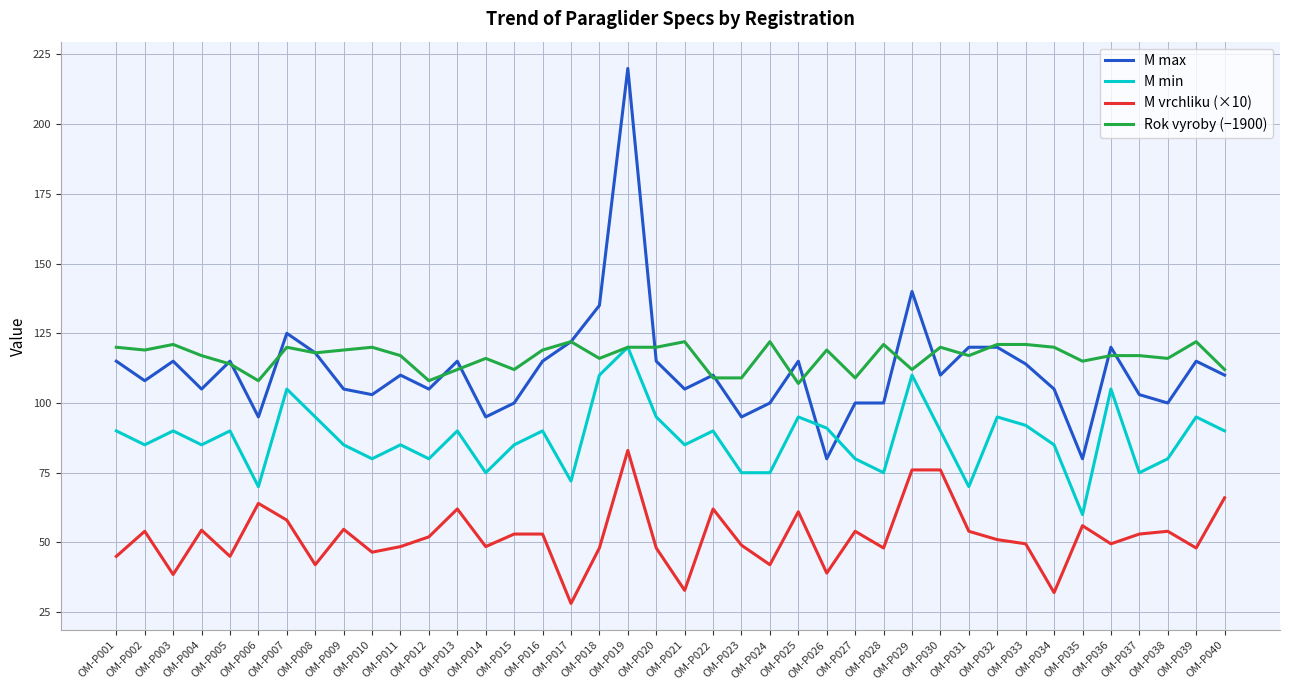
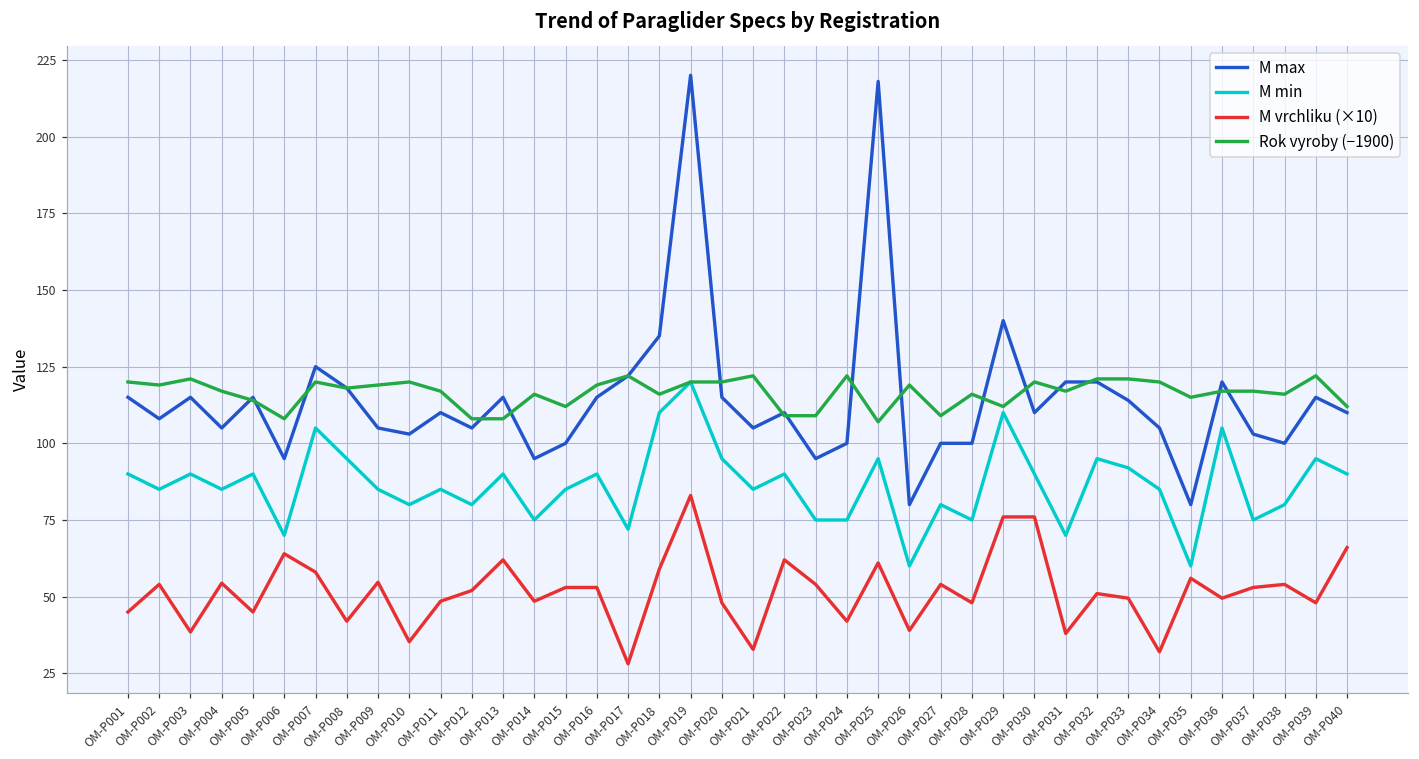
M vrchliku (×10), OM-P010: 47 -> 35
Rok vyroby (−1900), OM-P013: 112 -> 108
M vrchliku (×10), OM-P018: 48 -> 59
M vrchliku (×10), OM-P023: 49 -> 54
M max, OM-P025: 115 -> 218
M min, OM-P026: 91 -> 60
Rok vyroby (−1900), OM-P028: 121 -> 116
M vrchliku (×10), OM-P031: 54 -> 38
